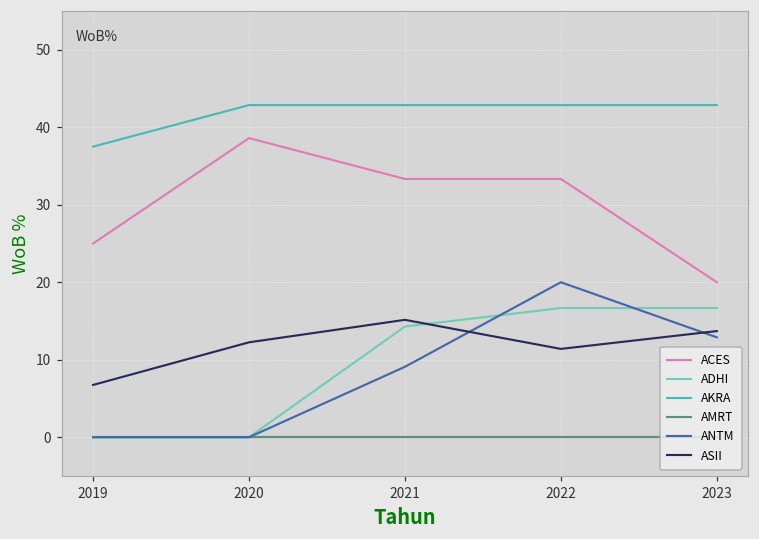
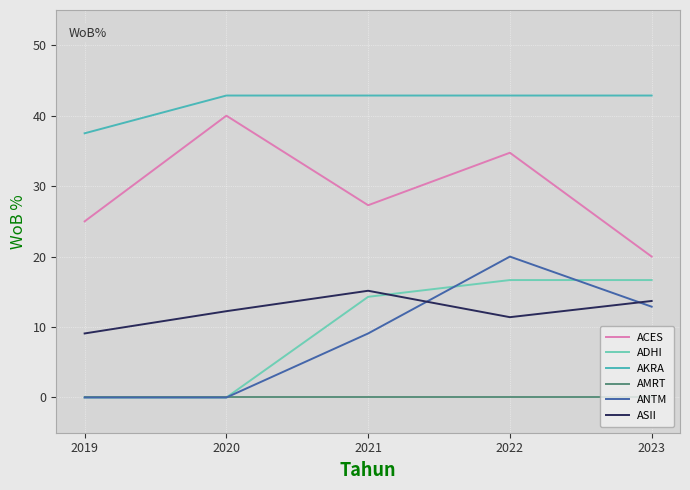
ASII, 2019: 7 -> 9
ACES, 2020: 39 -> 40
ACES, 2021: 33 -> 27
ACES, 2022: 33 -> 35
